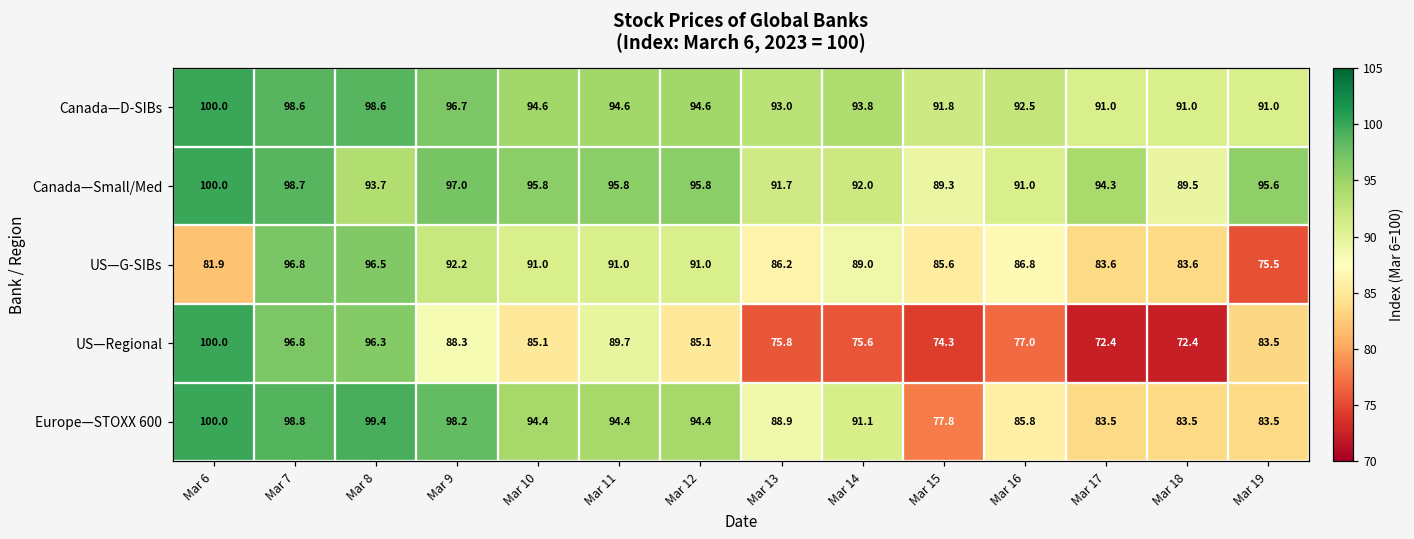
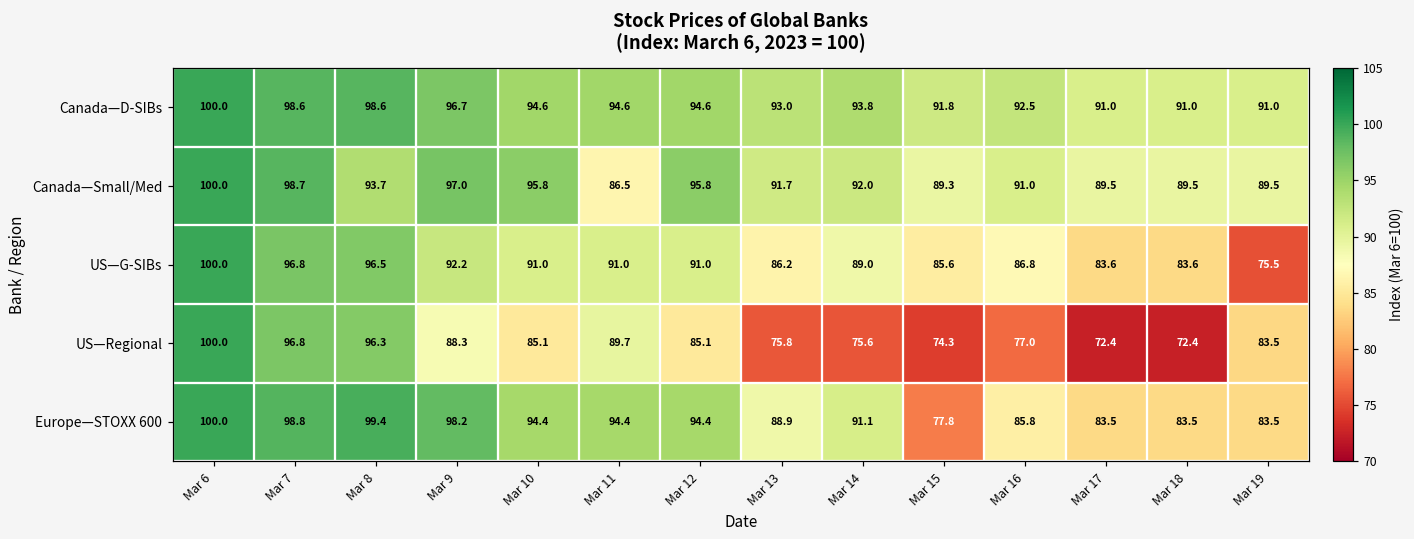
Canada—Small/Med, Mar 11: 95.8 -> 86.5
Canada—Small/Med, Mar 17: 94.3 -> 89.5
Canada—Small/Med, Mar 19: 95.6 -> 89.5
US—G-SIBs, Mar 6: 81.9 -> 100.0
